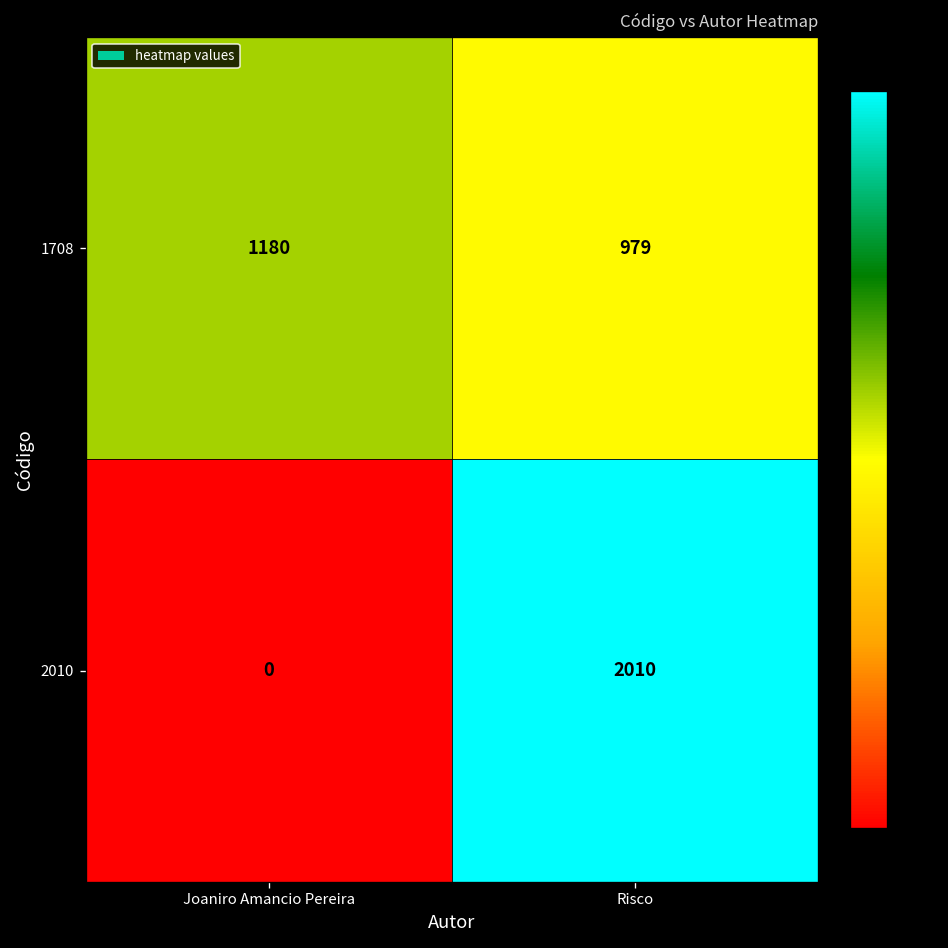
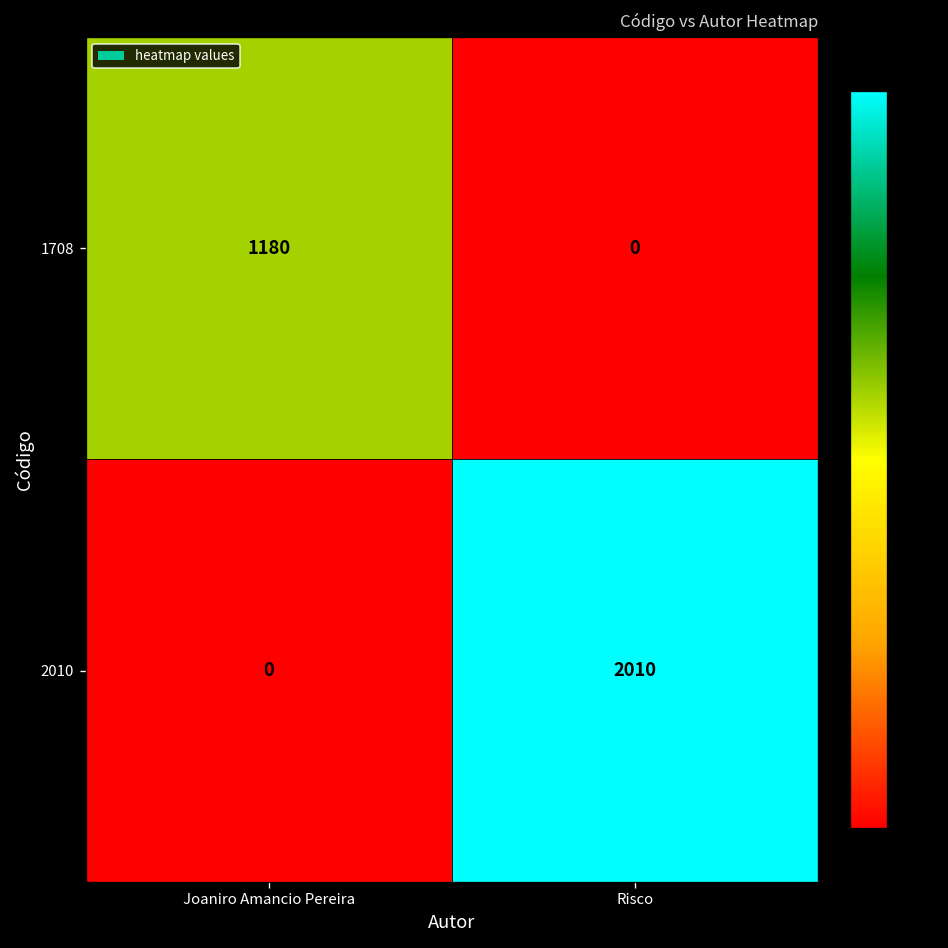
1708, Risco: 979 -> 0
